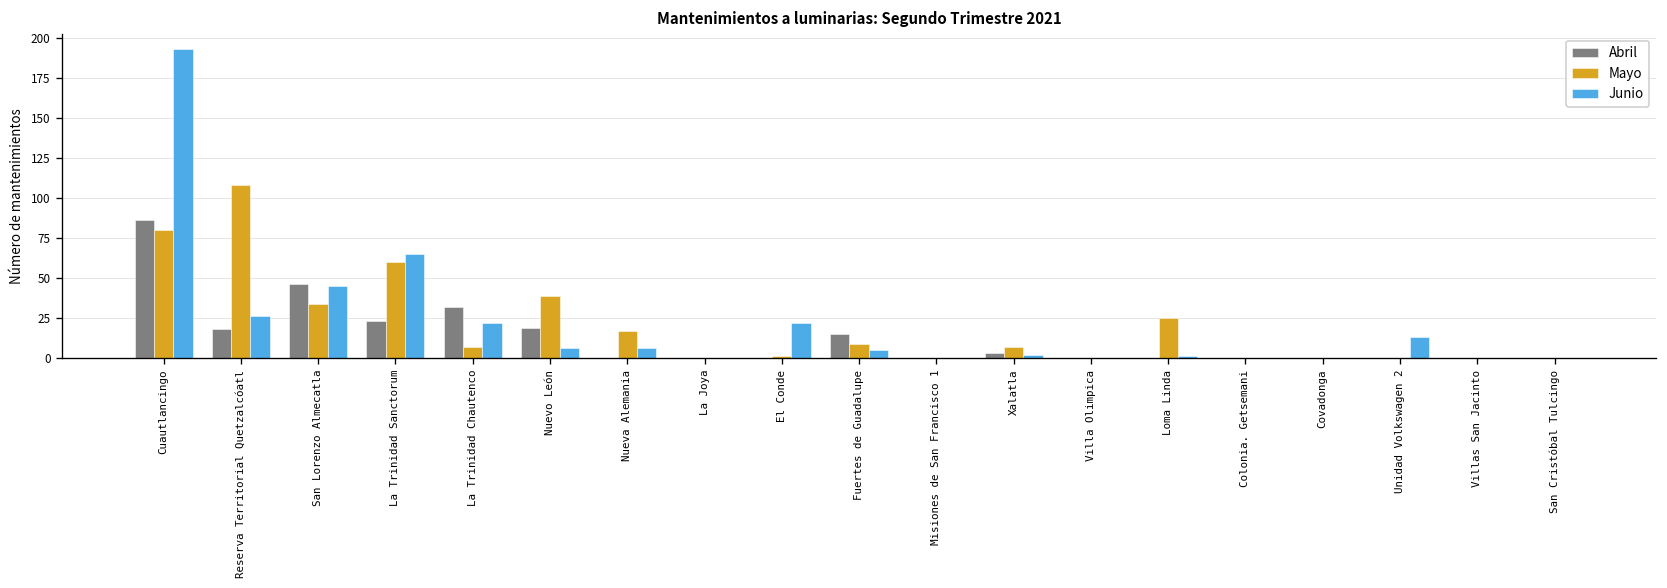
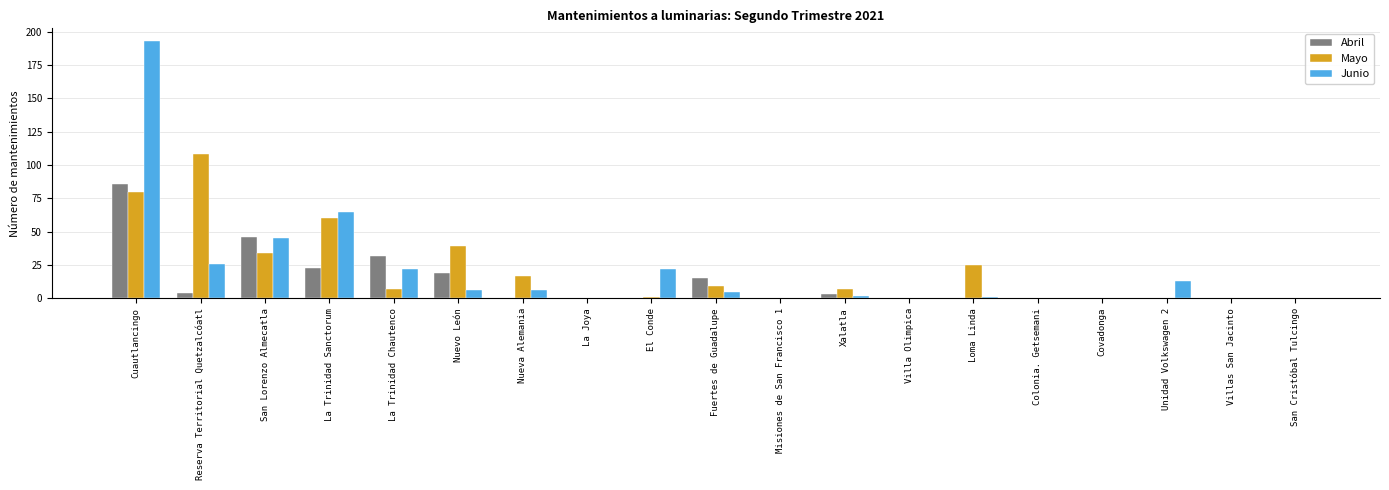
Abril, Reserva Territorial Quetzalcóatl: 18 -> 4
